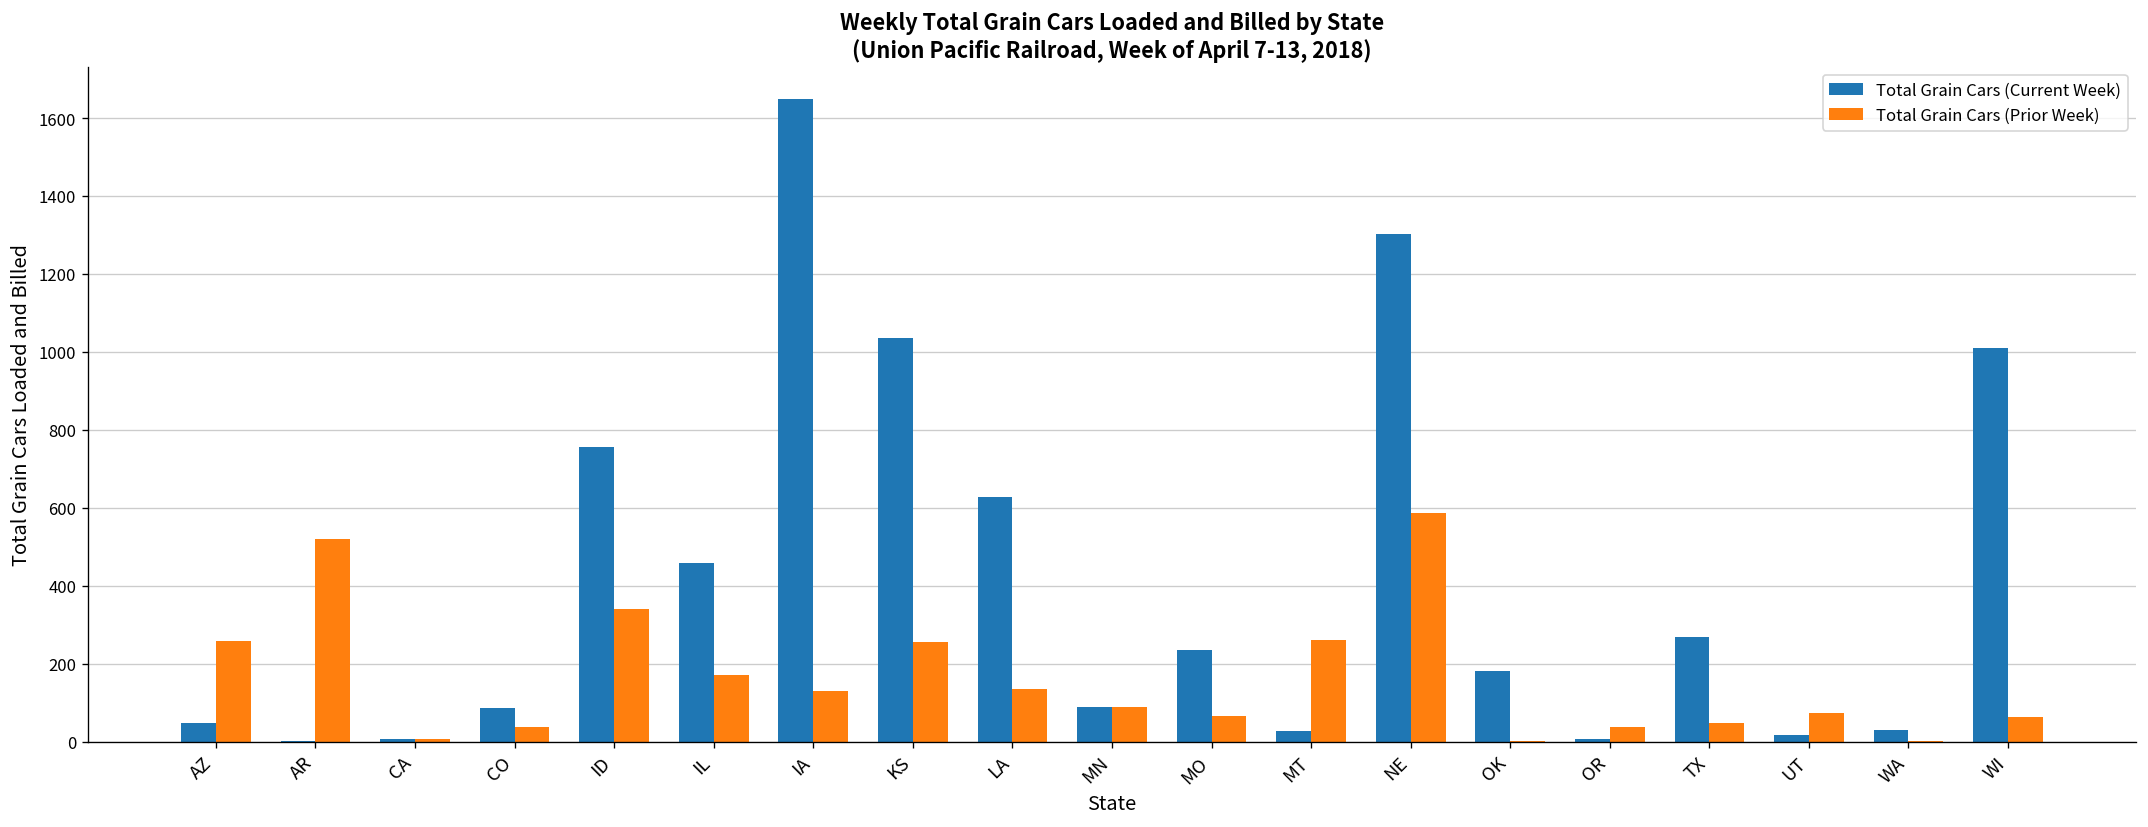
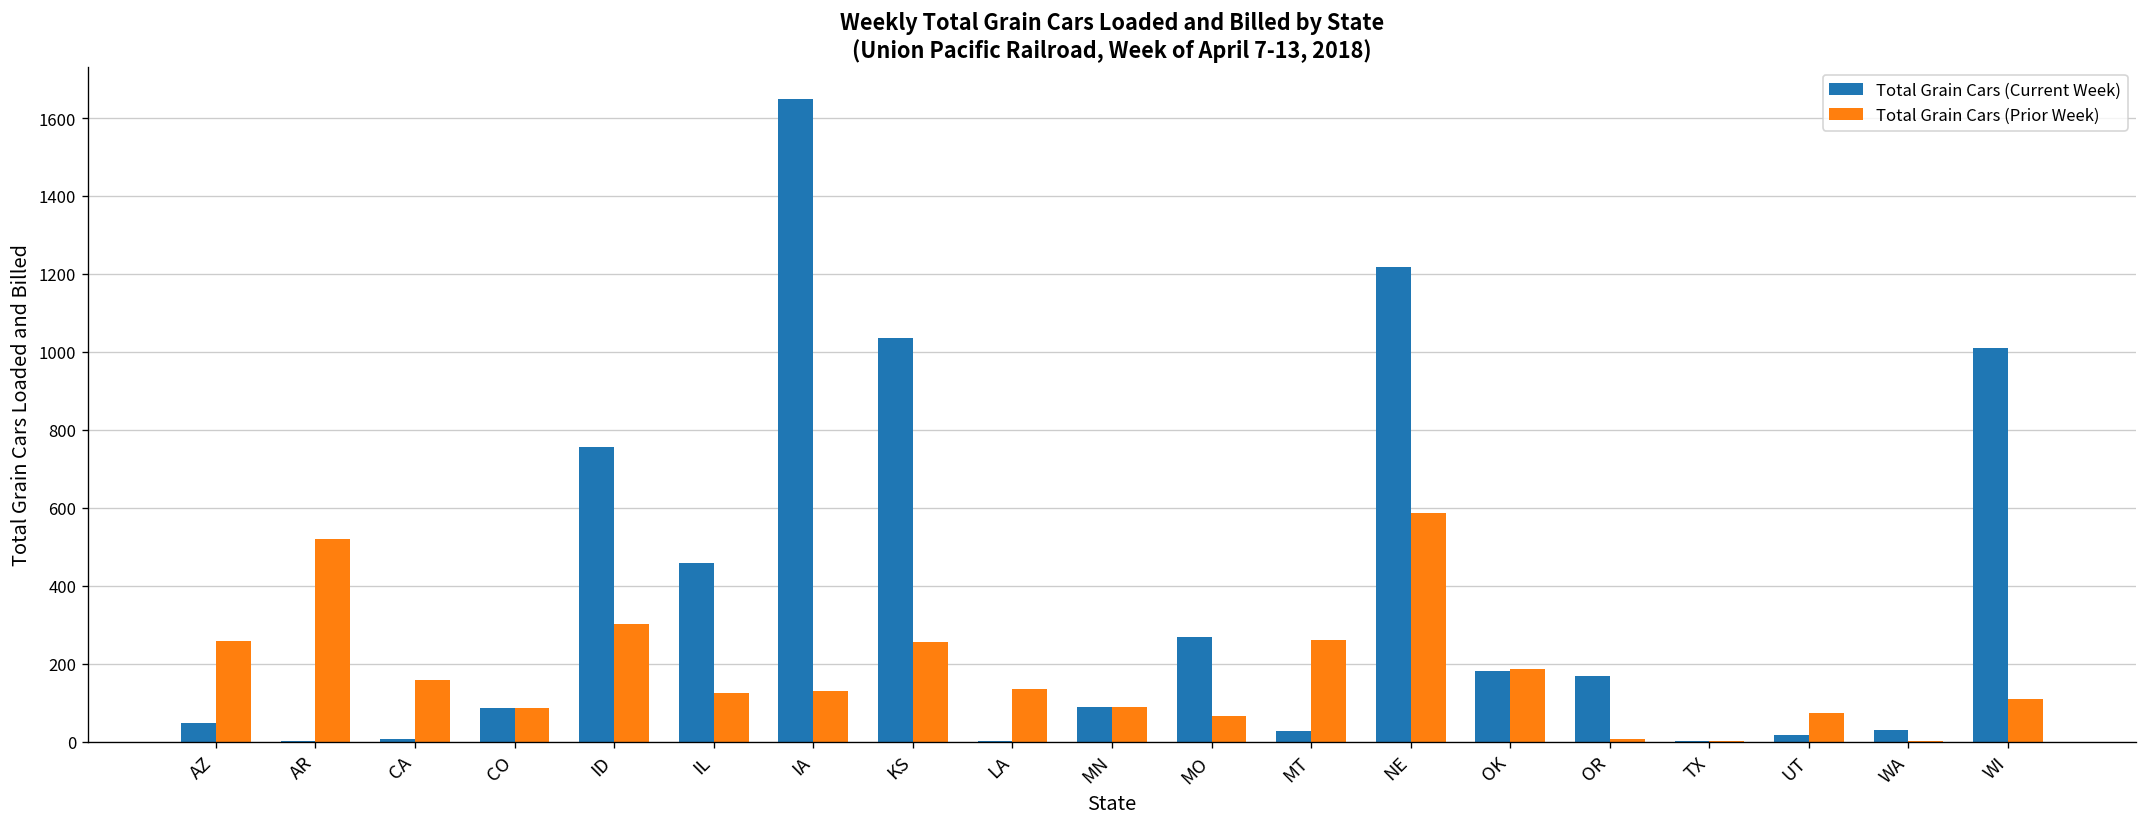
Total Grain Cars (Prior Week), CA: 10 -> 160
Total Grain Cars (Prior Week), CO: 40 -> 90
Total Grain Cars (Prior Week), ID: 340 -> 300
Total Grain Cars (Prior Week), IL: 170 -> 120
Total Grain Cars (Current Week), LA: 630 -> 0
Total Grain Cars (Current Week), MO: 240 -> 270
Total Grain Cars (Current Week), NE: 1300 -> 1220
Total Grain Cars (Prior Week), OK: 0 -> 190
Total Grain Cars (Current Week), OR: 10 -> 170
Total Grain Cars (Prior Week), OR: 40 -> 10
Total Grain Cars (Current Week), TX: 270 -> 0
Total Grain Cars (Prior Week), TX: 50 -> 0
Total Grain Cars (Prior Week), WI: 60 -> 110
